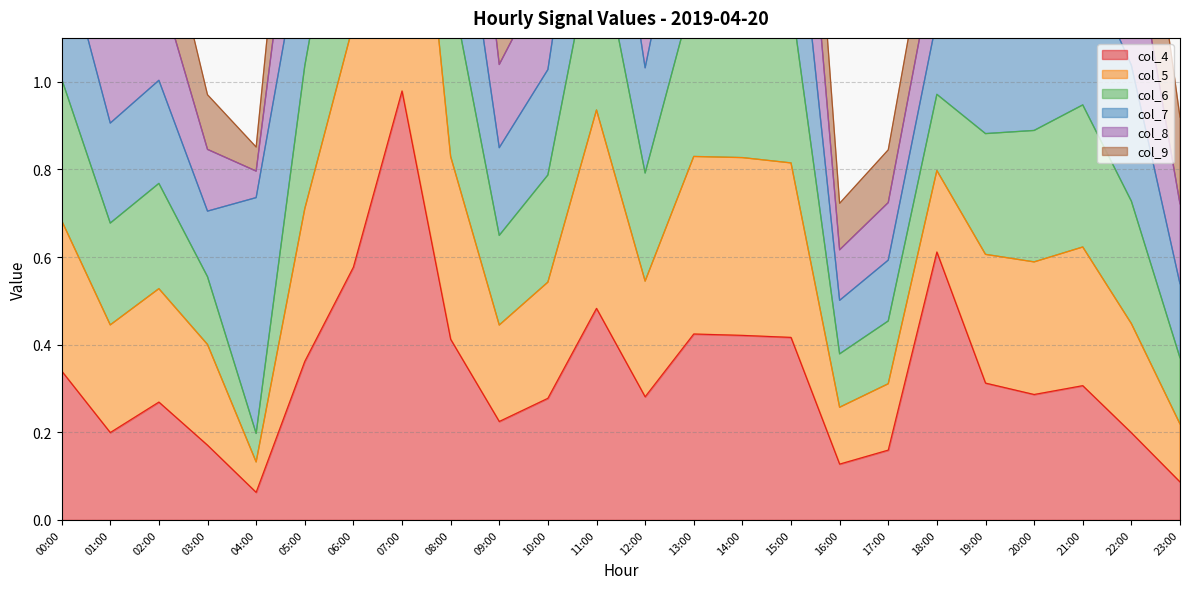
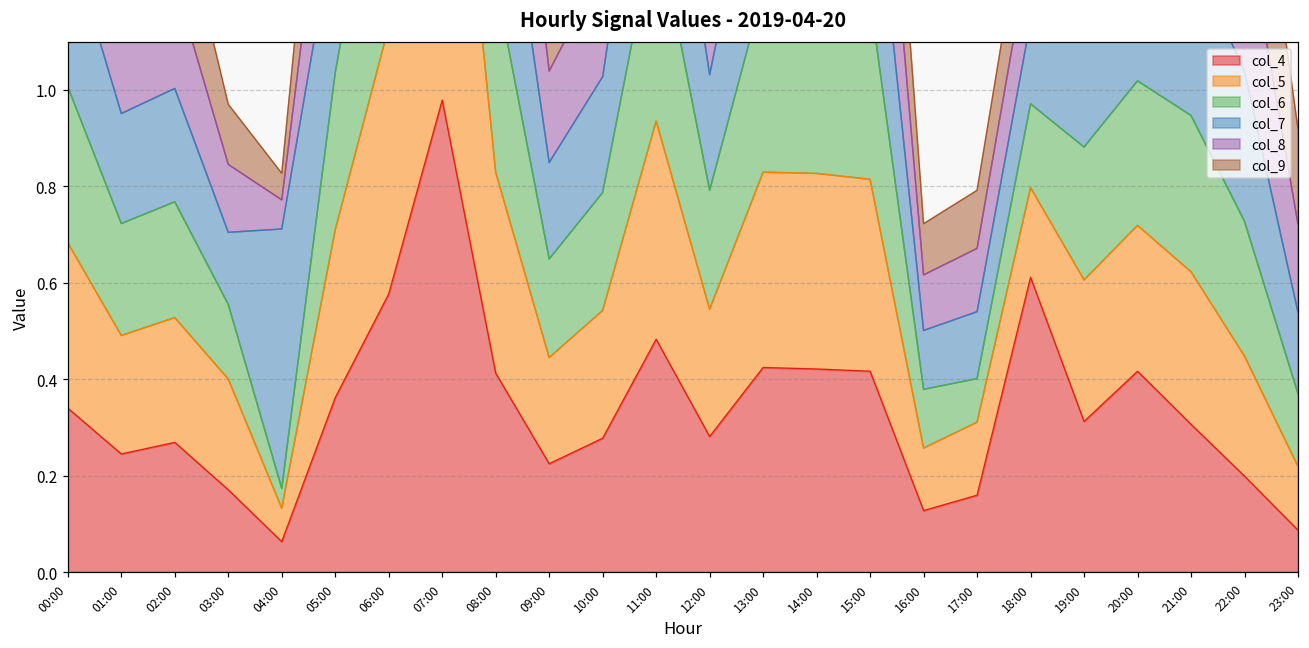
col_4, 01:00: 0.20 -> 0.24
col_6, 04:00: 0.07 -> 0.04
col_6, 17:00: 0.14 -> 0.09
col_4, 20:00: 0.29 -> 0.42
